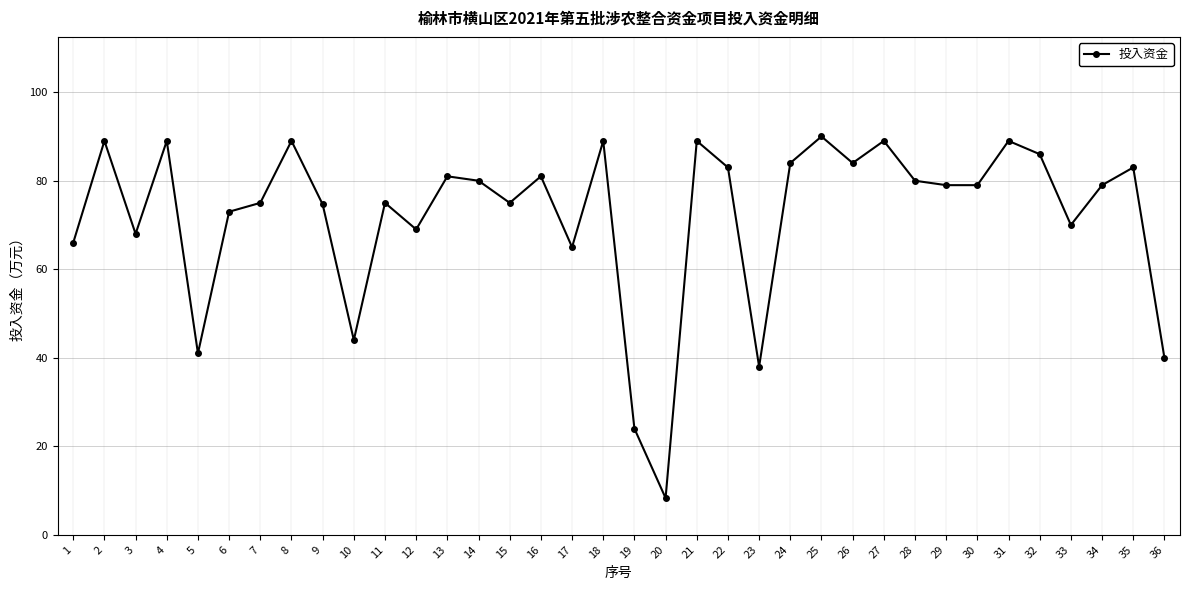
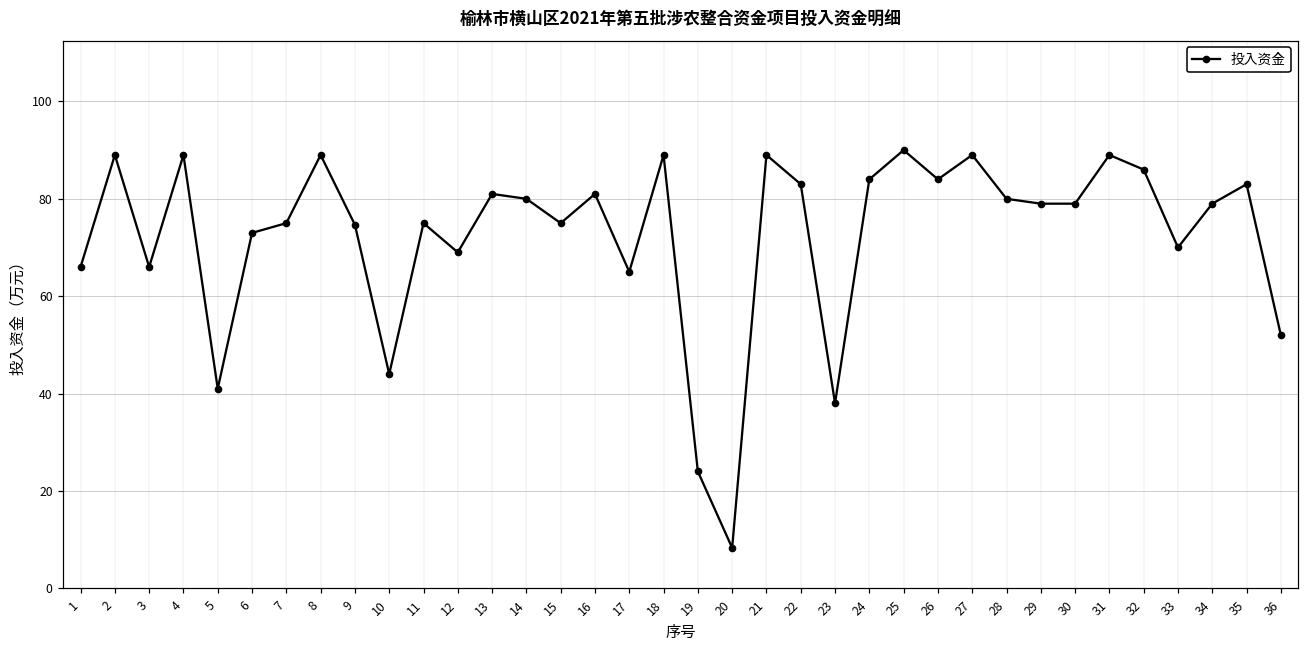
3: 68 -> 66
36: 40 -> 52
